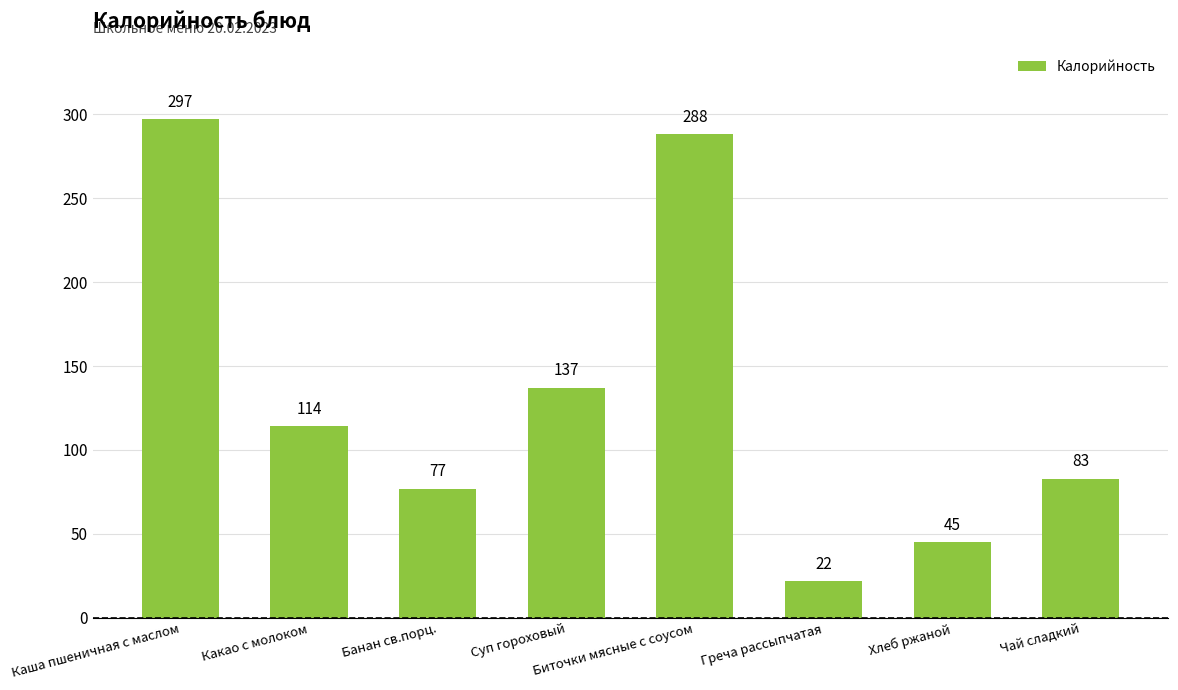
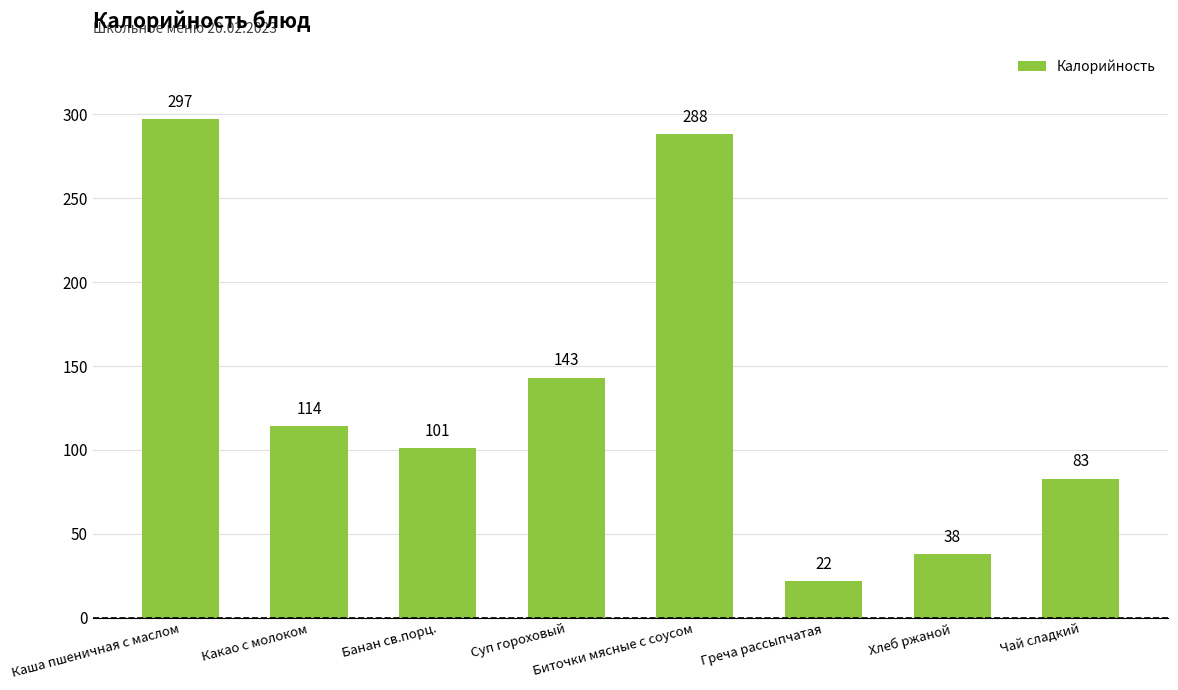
Банан св.порц.: 77 -> 101
Суп гороховый: 137 -> 143
Хлеб ржаной: 45 -> 38
